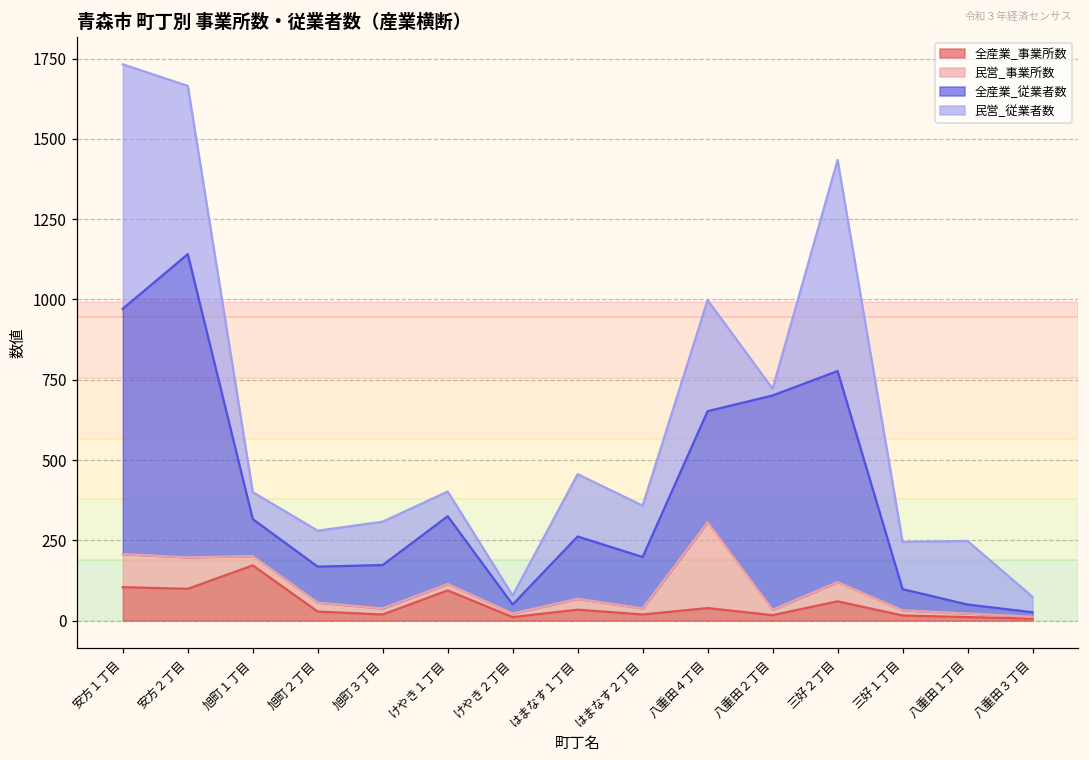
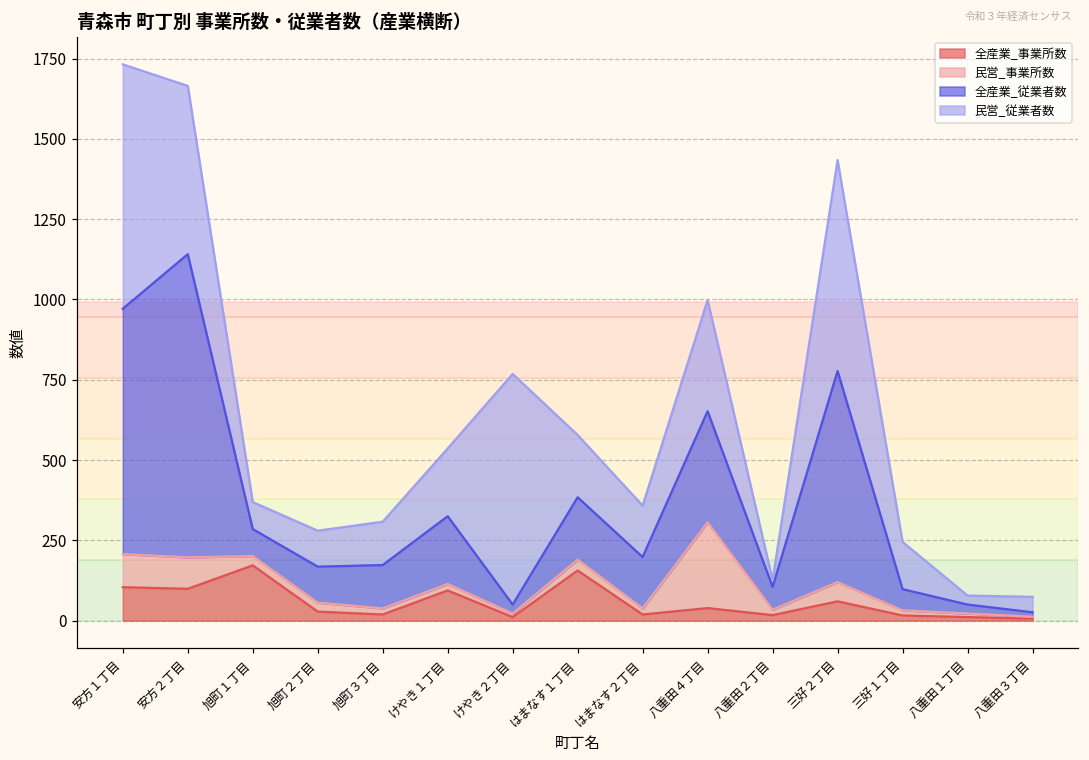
全産業_従業者数, 旭町１丁目: 120 -> 80
民営_従業者数, けやき１丁目: 80 -> 210
民営_従業者数, けやき２丁目: 30 -> 720
全産業_事業所数, はまなす１丁目: 30 -> 160
全産業_従業者数, 八重田２丁目: 670 -> 70
民営_従業者数, 八重田１丁目: 200 -> 30
